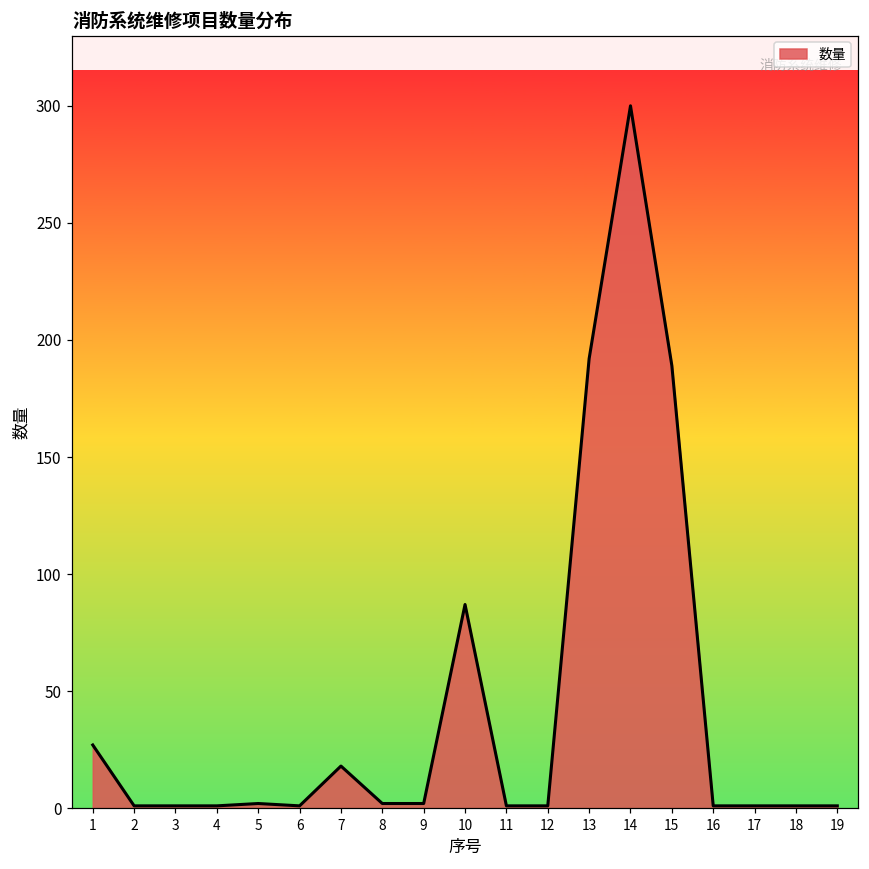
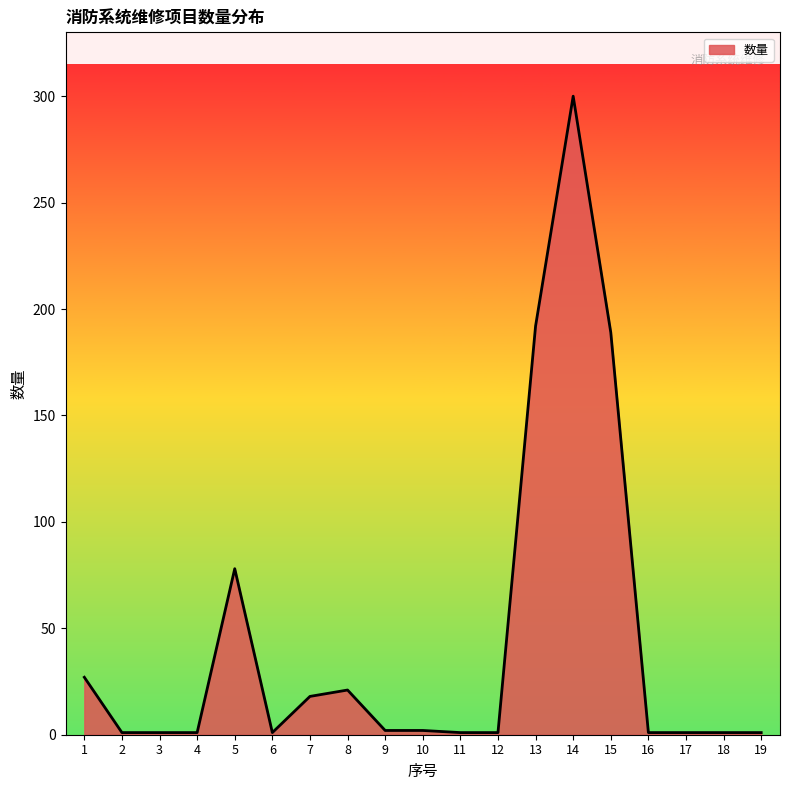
5: 2 -> 78
8: 2 -> 21
10: 87 -> 2
